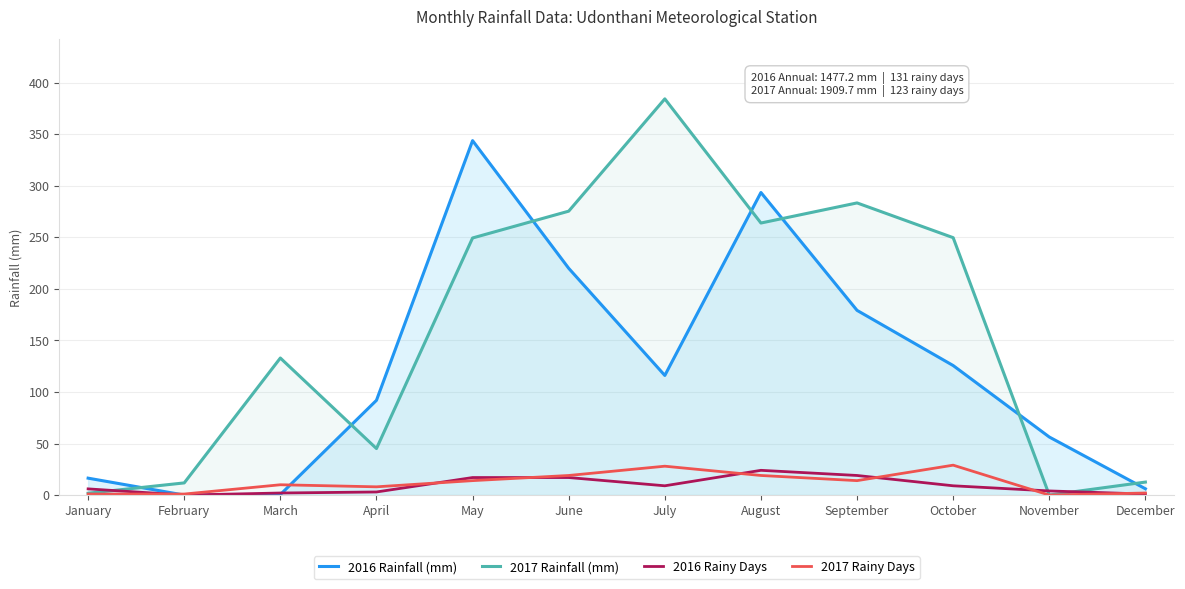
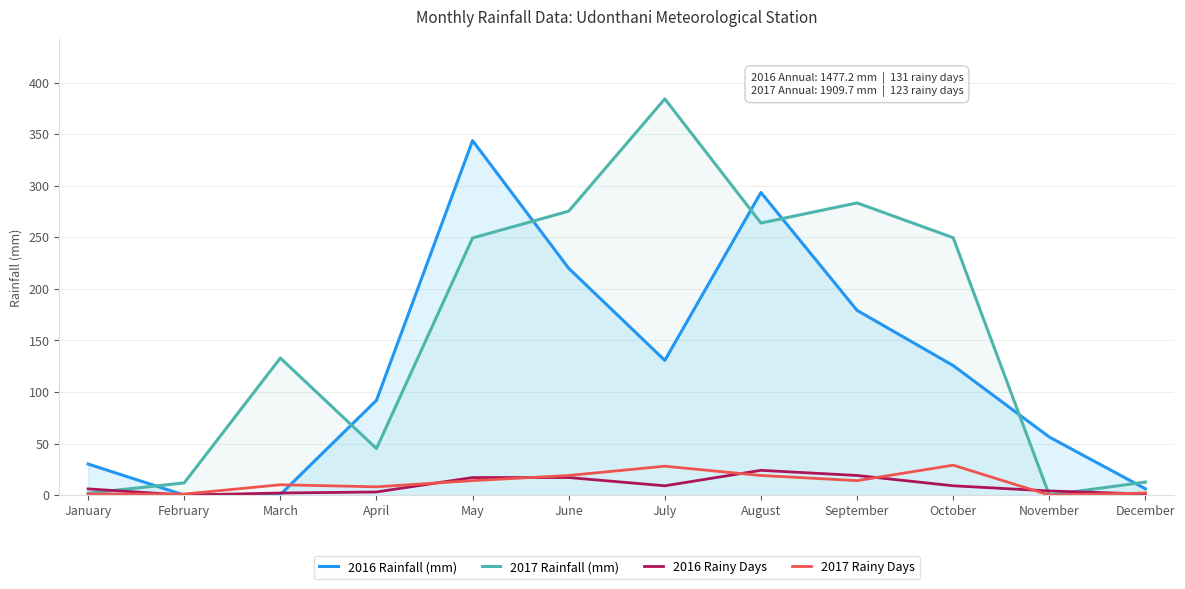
2016 Rainfall (mm), January: 16 -> 30
2016 Rainfall (mm), July: 116 -> 131
